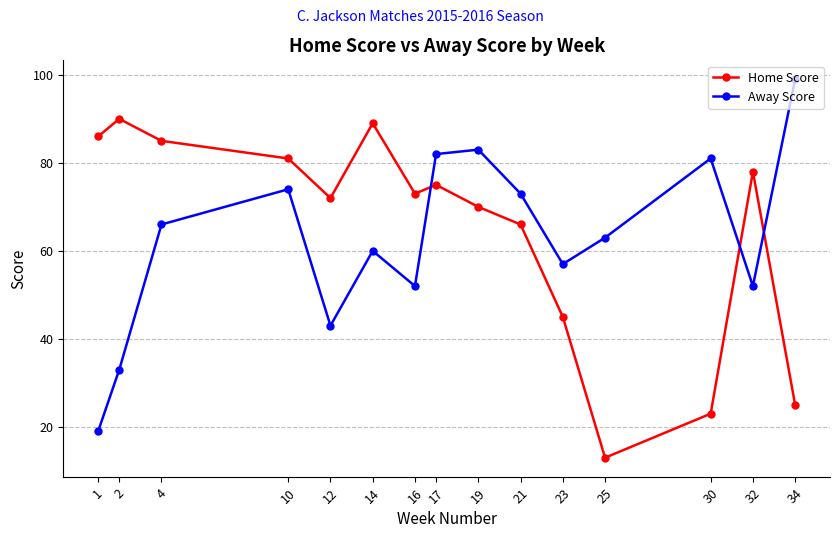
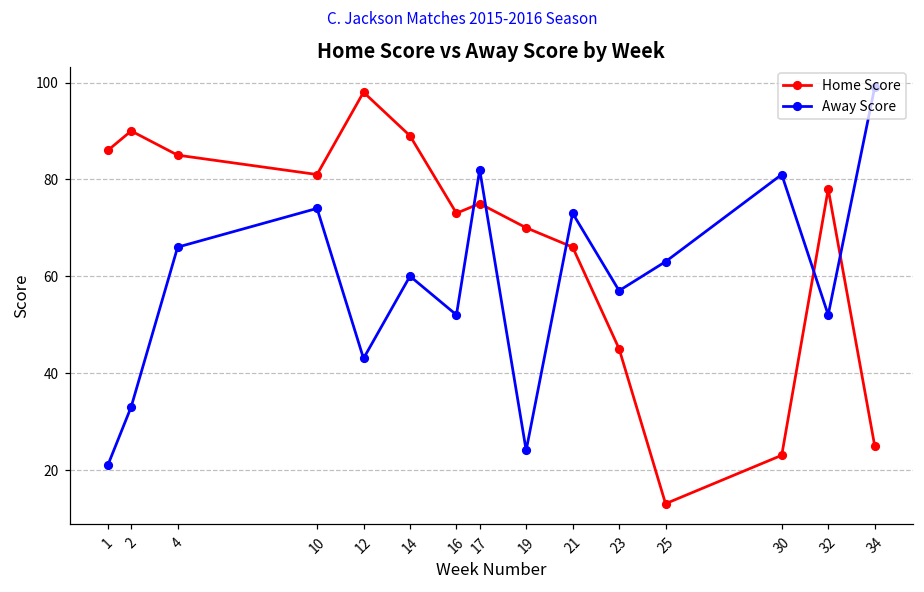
Away Score, 1: 19 -> 21
Home Score, 12: 72 -> 98
Away Score, 19: 83 -> 24
